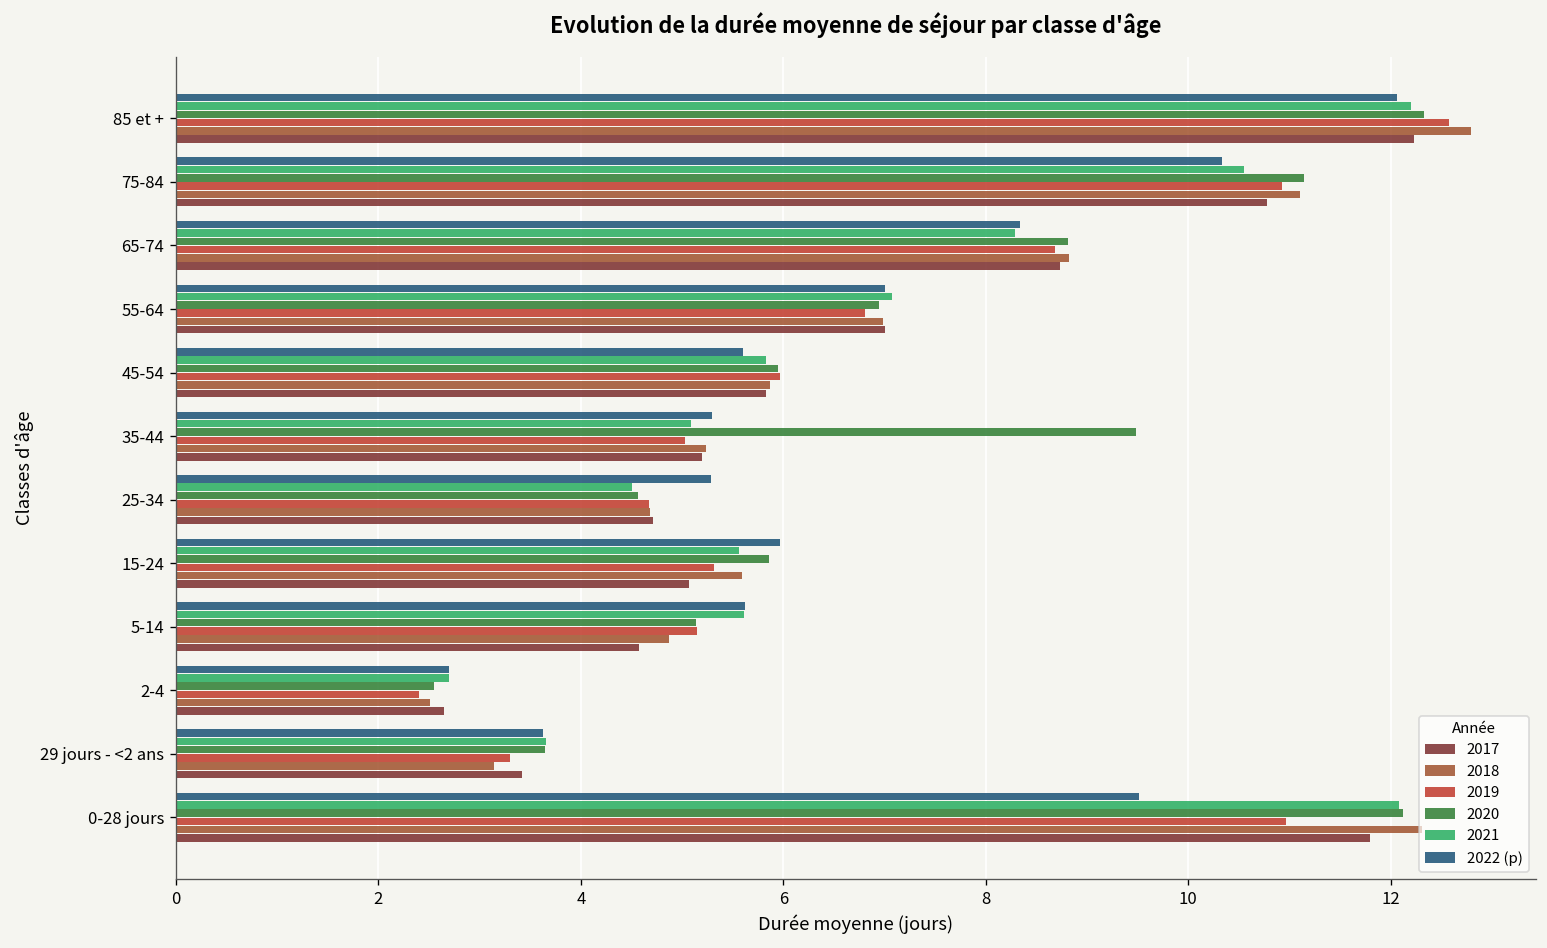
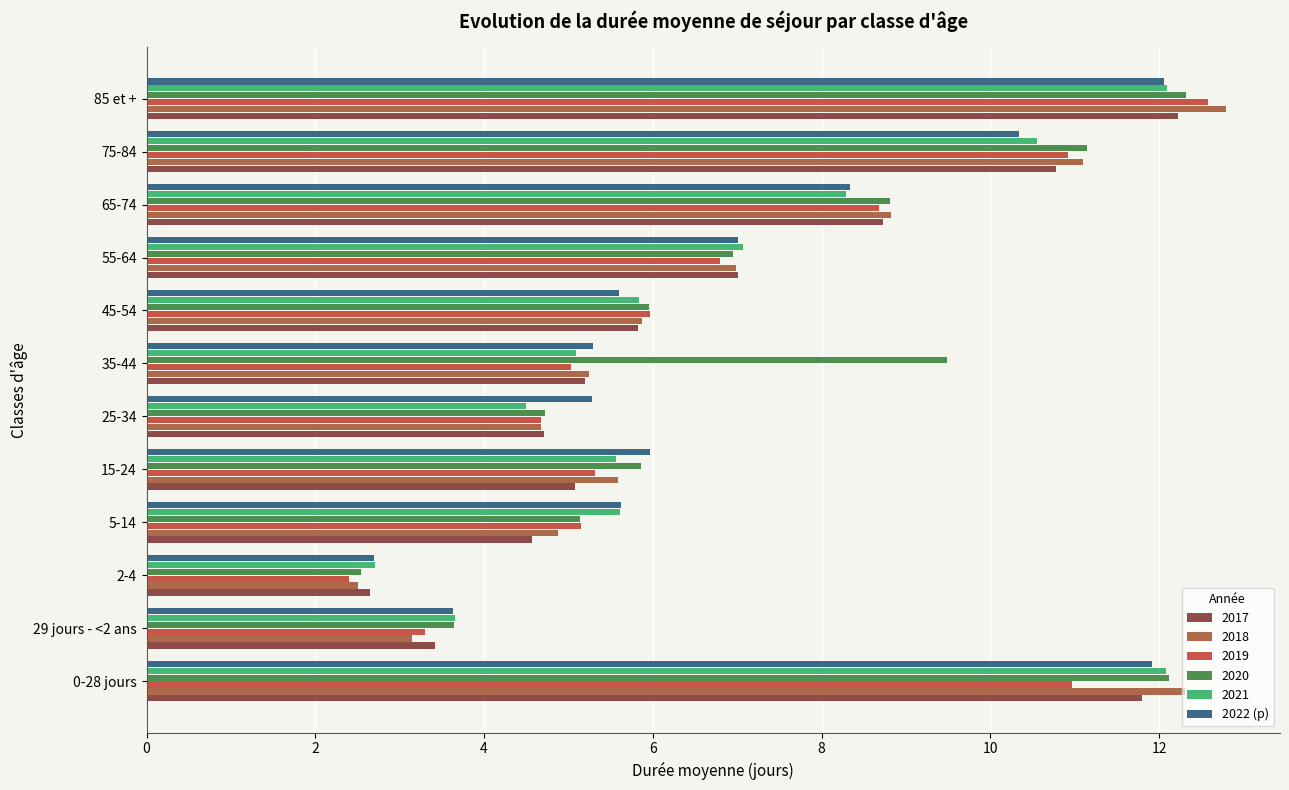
2021, 85 et +: 12.2 -> 12.1
2020, 25-34: 4.6 -> 4.7
2022 (p), 0-28 jours: 9.5 -> 11.9
